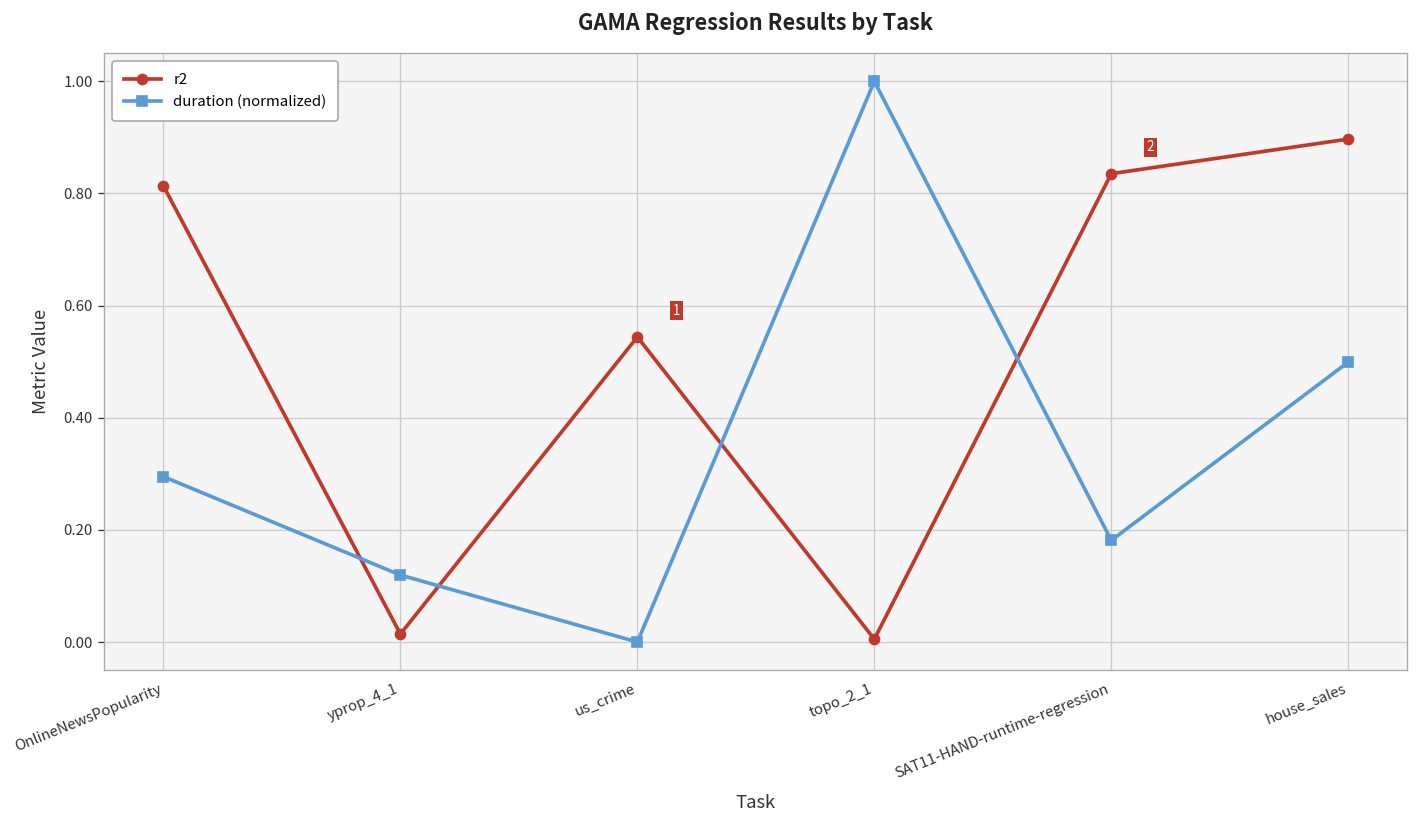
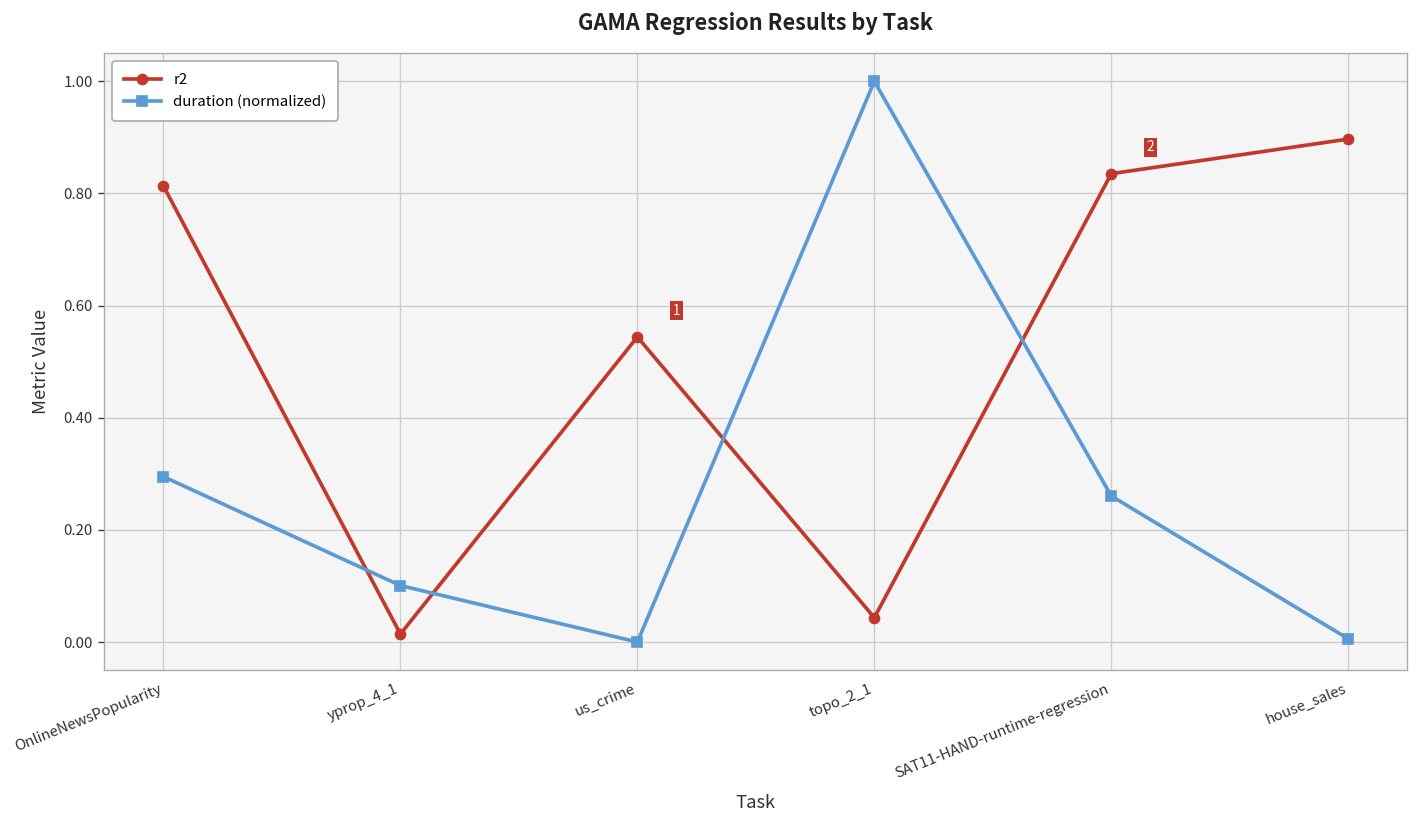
duration (normalized), yprop_4_1: 0.12 -> 0.10
r2, topo_2_1: 0.01 -> 0.04
duration (normalized), SAT11-HAND-runtime-regression: 0.18 -> 0.26
duration (normalized), house_sales: 0.50 -> 0.01
